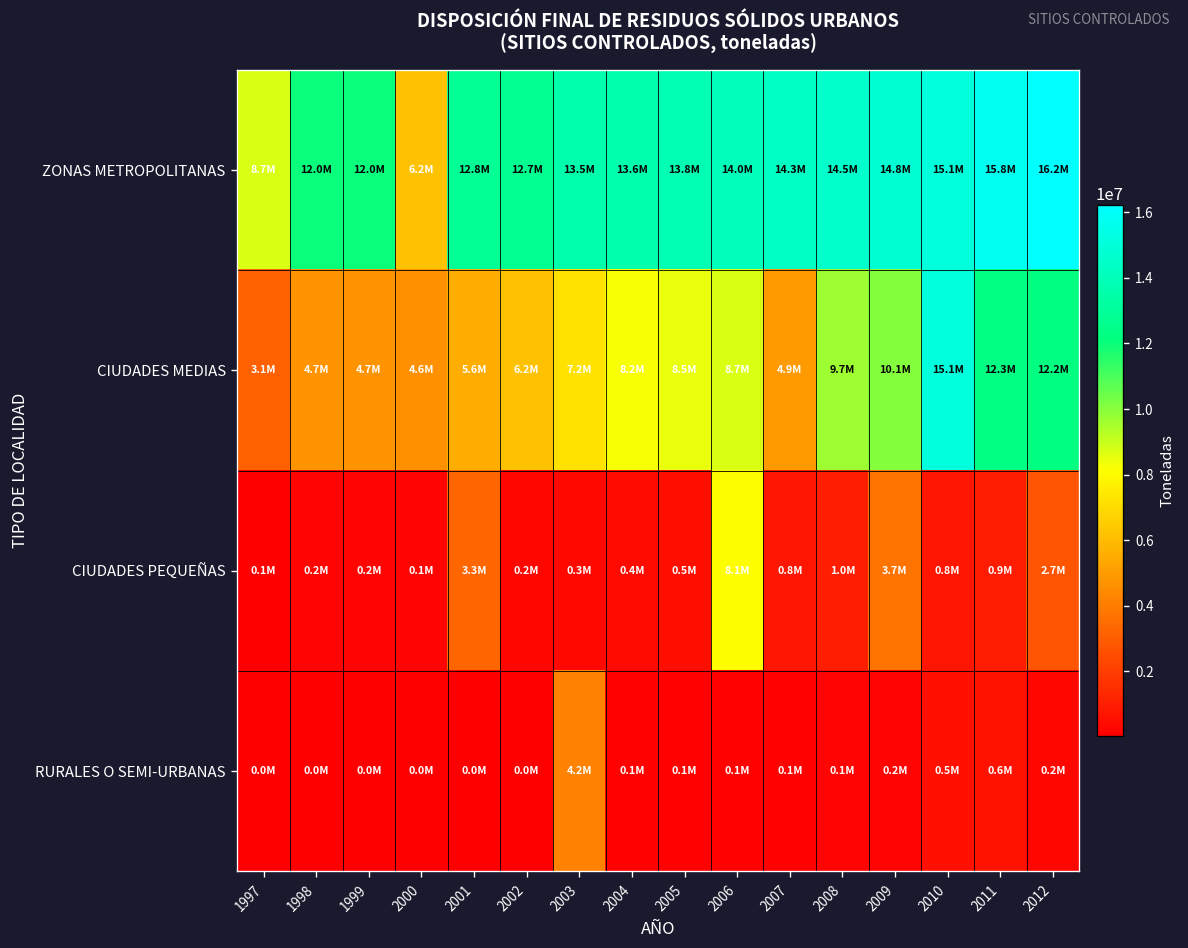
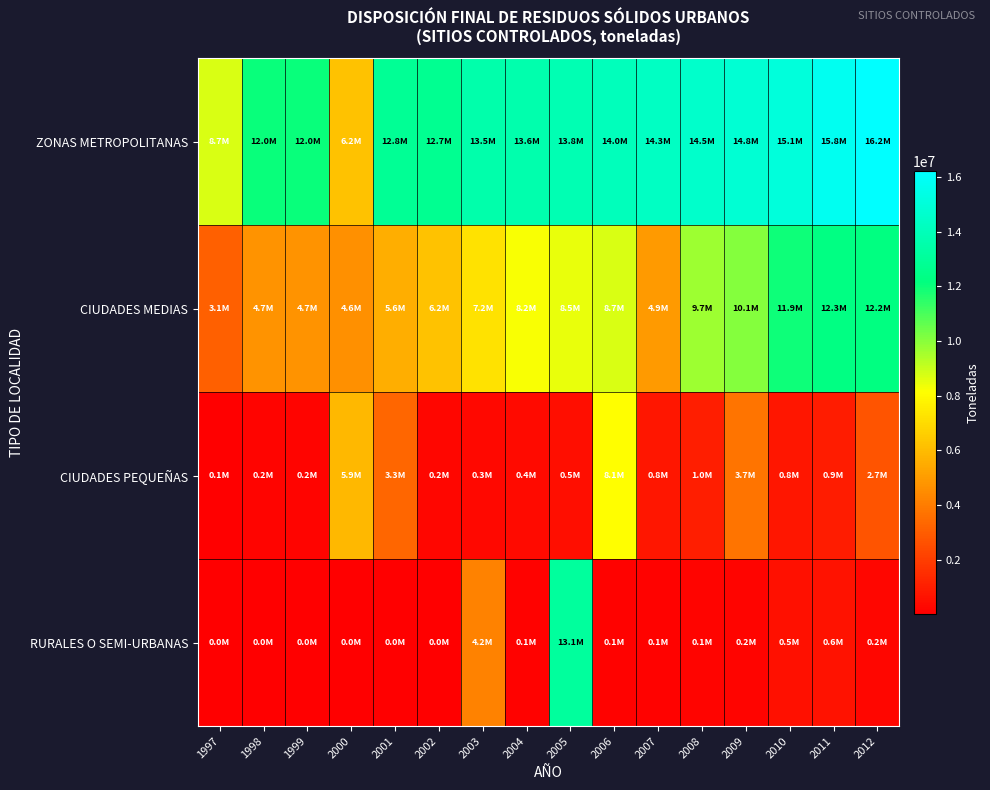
CIUDADES MEDIAS, 2010: 15.1M -> 11.9M
CIUDADES PEQUEÑAS, 2000: 0.1M -> 5.9M
RURALES O SEMI-URBANAS, 2005: 0.1M -> 13.1M
